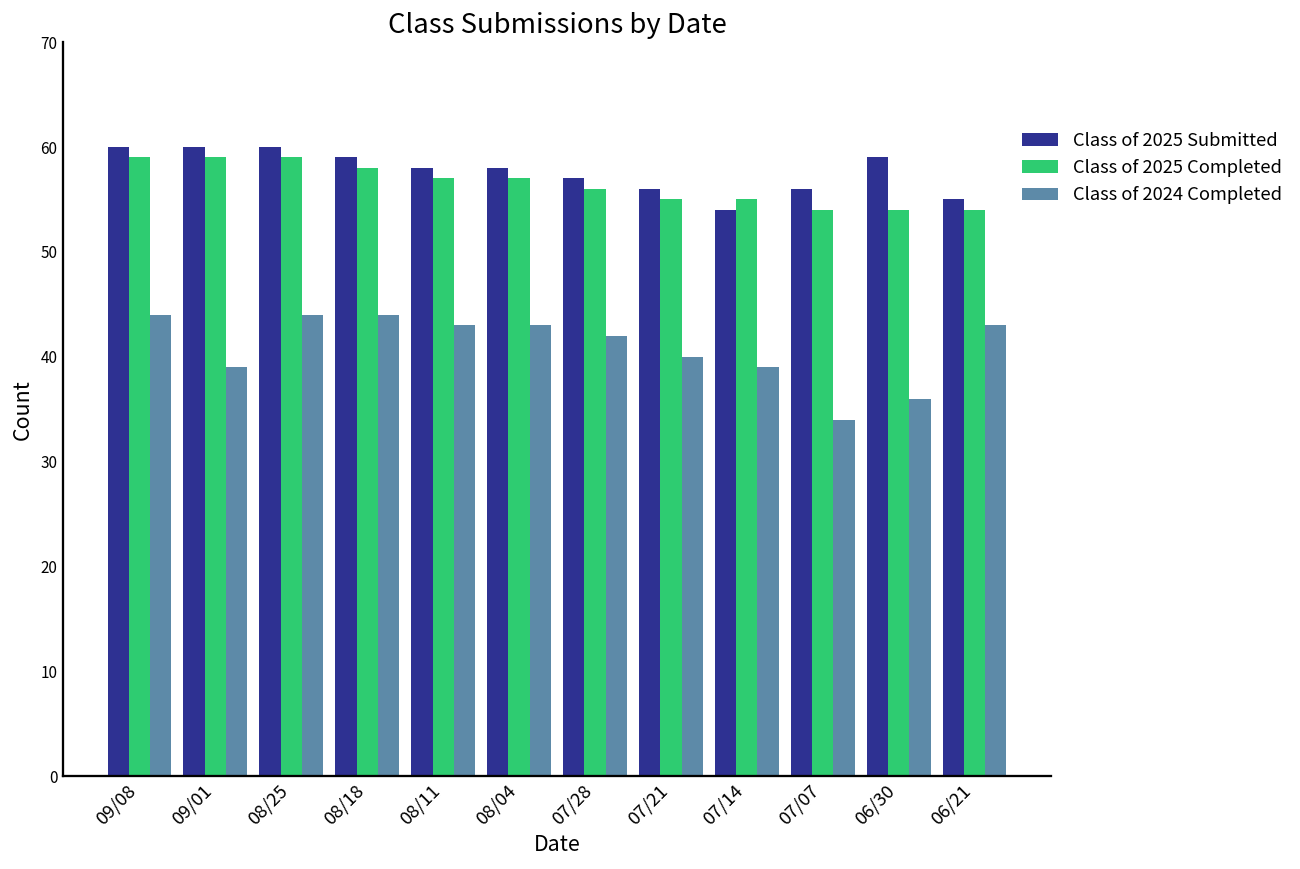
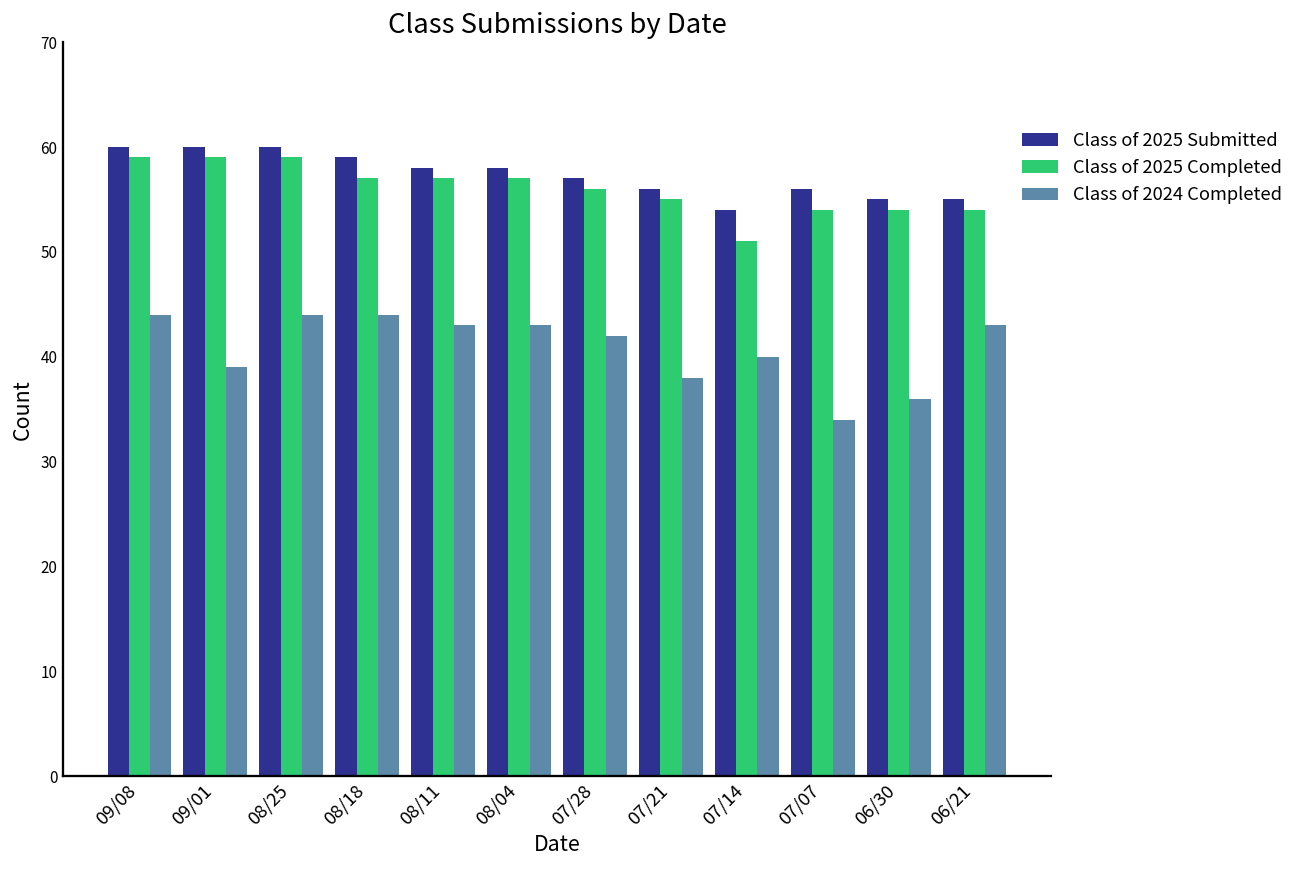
Class of 2025 Completed, 08/18: 58 -> 57
Class of 2024 Completed, 07/21: 40 -> 38
Class of 2025 Completed, 07/14: 55 -> 51
Class of 2024 Completed, 07/14: 39 -> 40
Class of 2025 Submitted, 06/30: 59 -> 55
